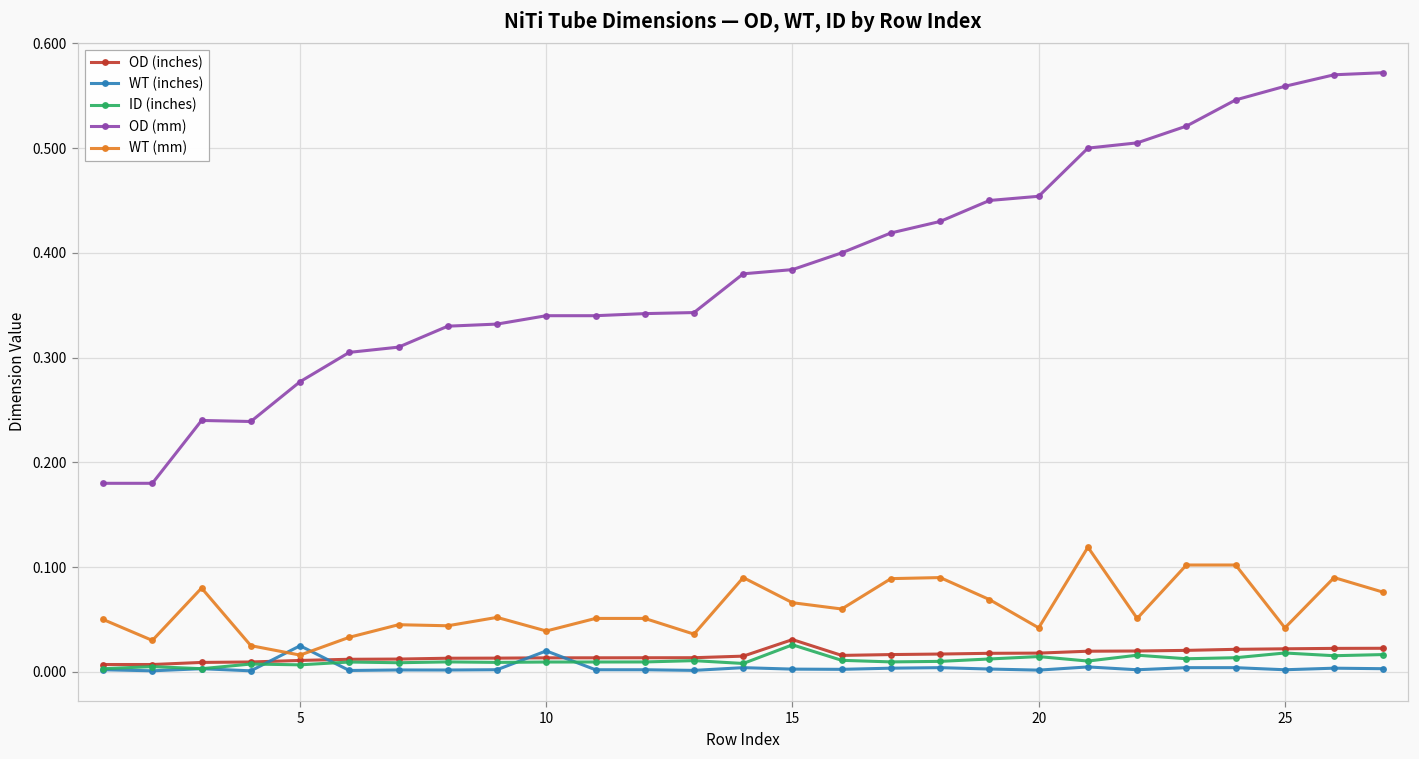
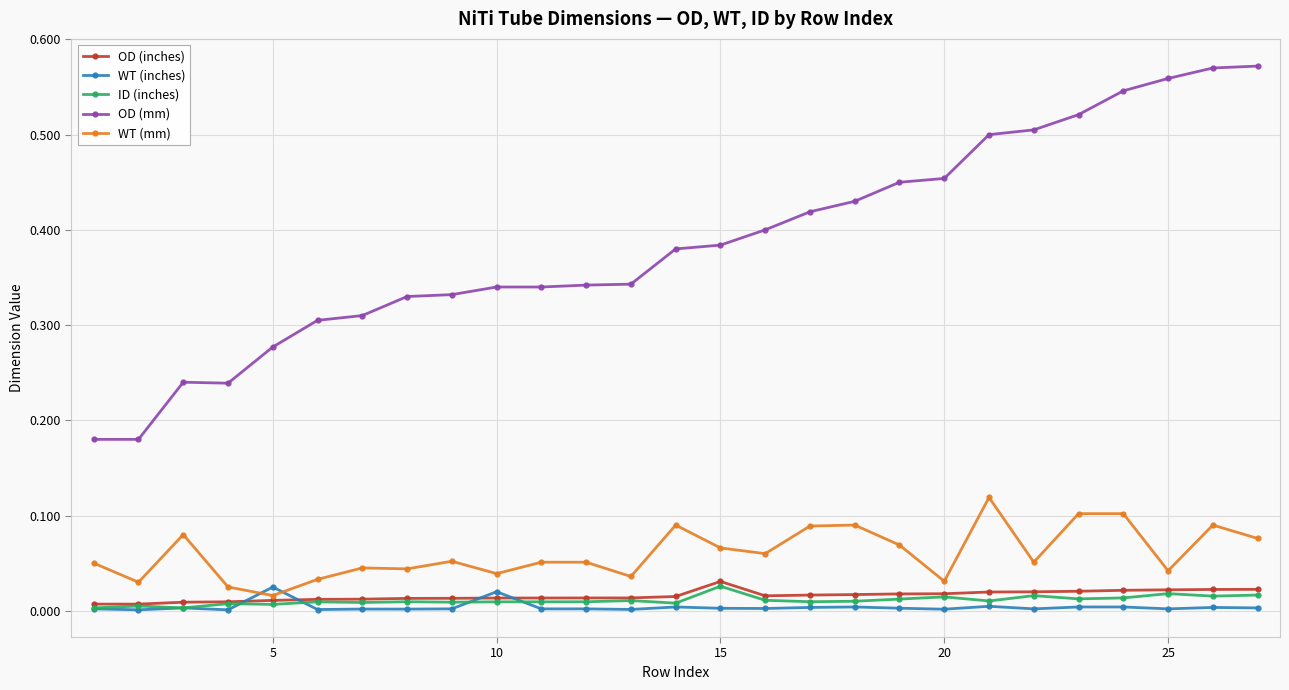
WT (mm), 20: 0.04 -> 0.03
